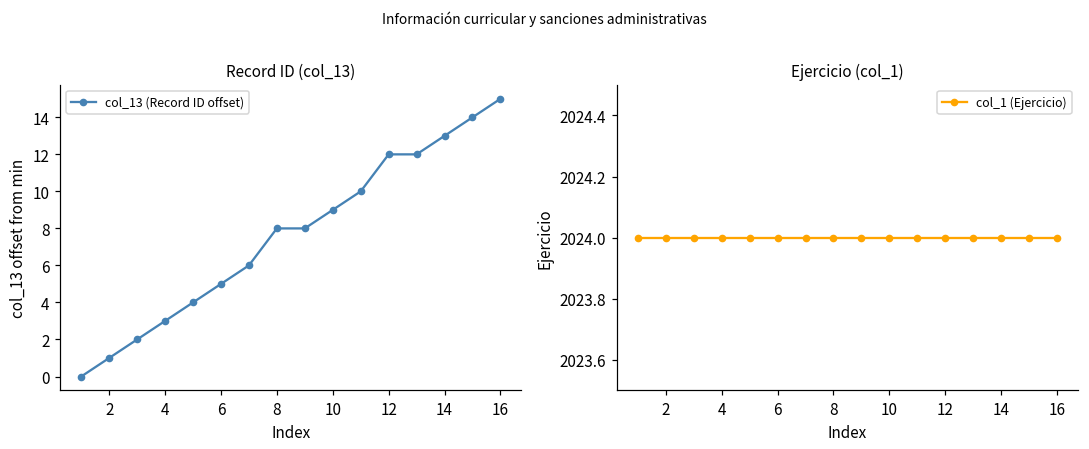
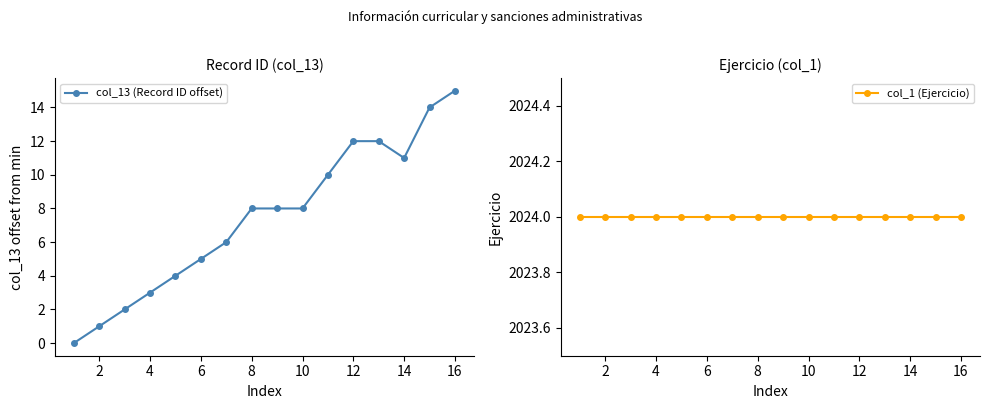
Record ID (col_13), 10: 9.0 -> 8.0
Record ID (col_13), 14: 13.0 -> 11.0
